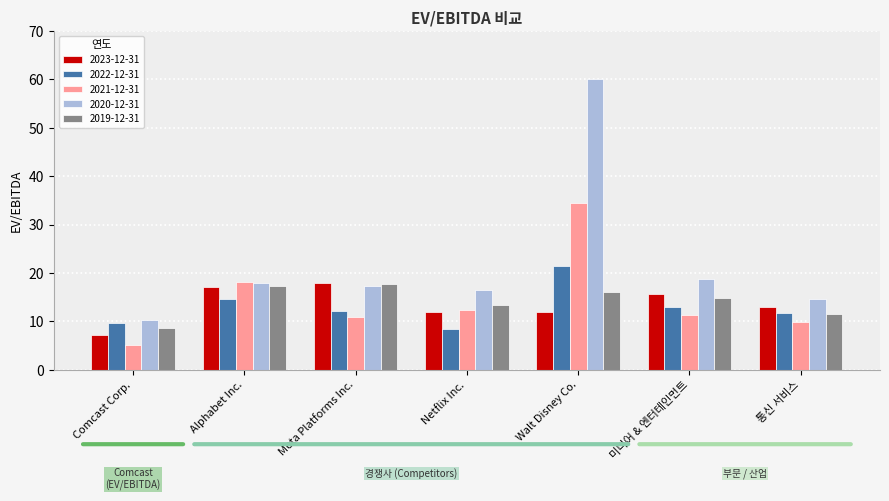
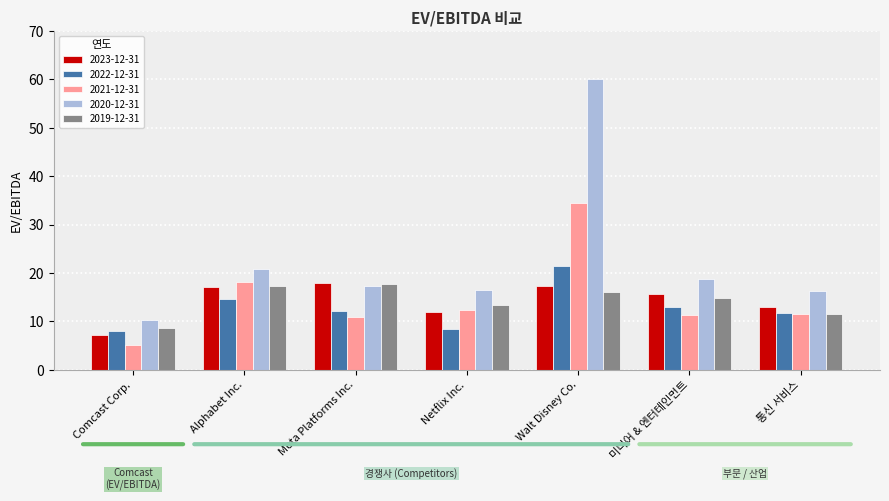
2022-12-31, Comcast Corp.: 10 -> 8
2020-12-31, Alphabet Inc.: 18 -> 21
2023-12-31, Walt Disney Co.: 12 -> 17
2021-12-31, 통신 서비스: 10 -> 12
2020-12-31, 통신 서비스: 15 -> 16
